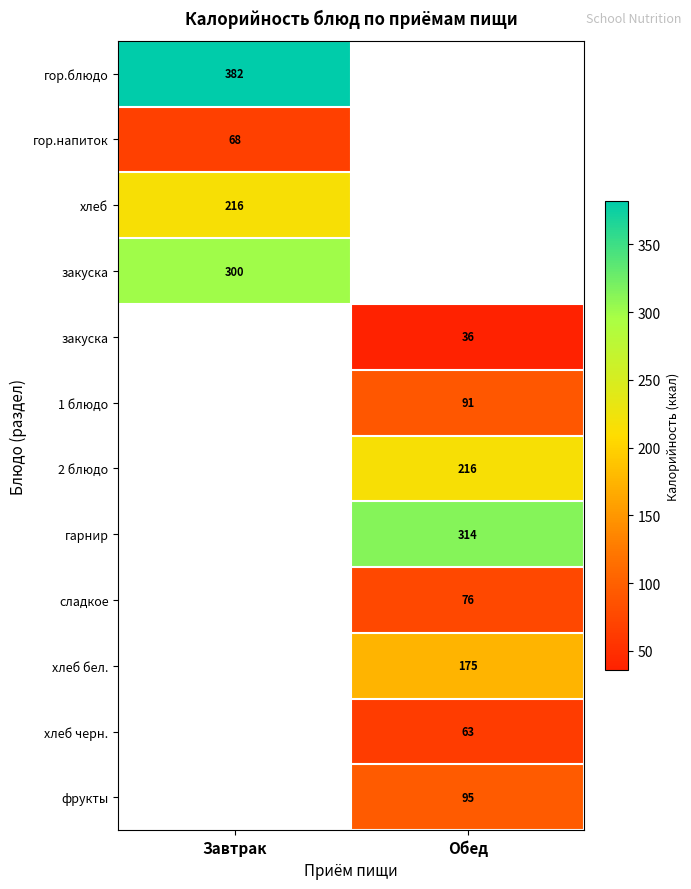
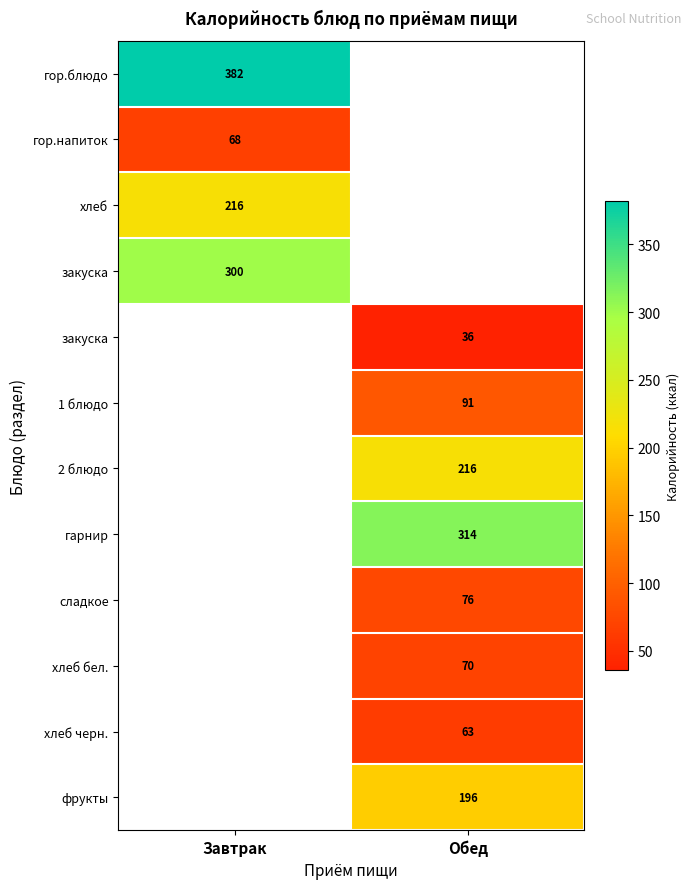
хлеб бел., Обед: 175 -> 70
фрукты, Обед: 95 -> 196
